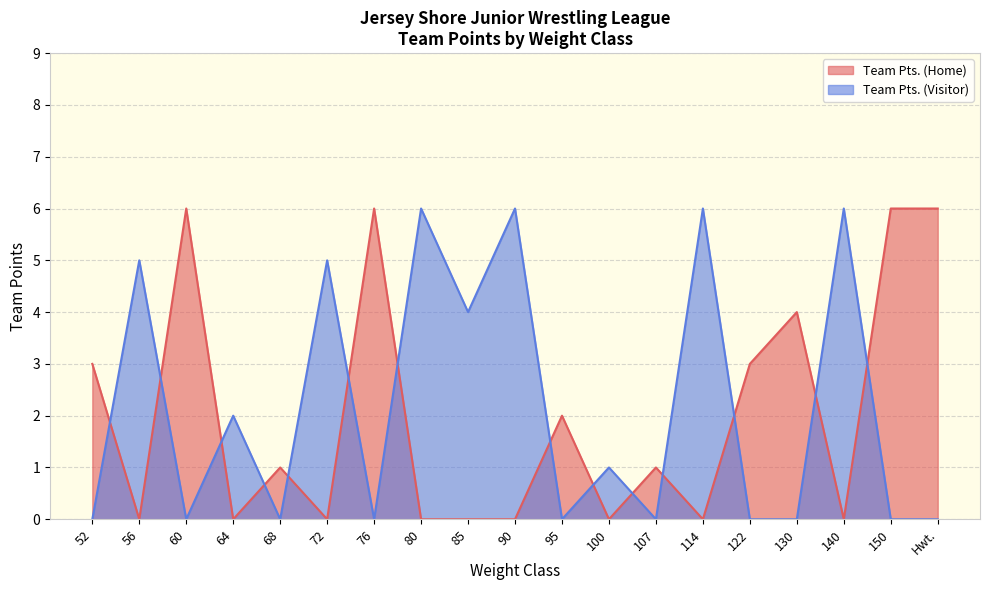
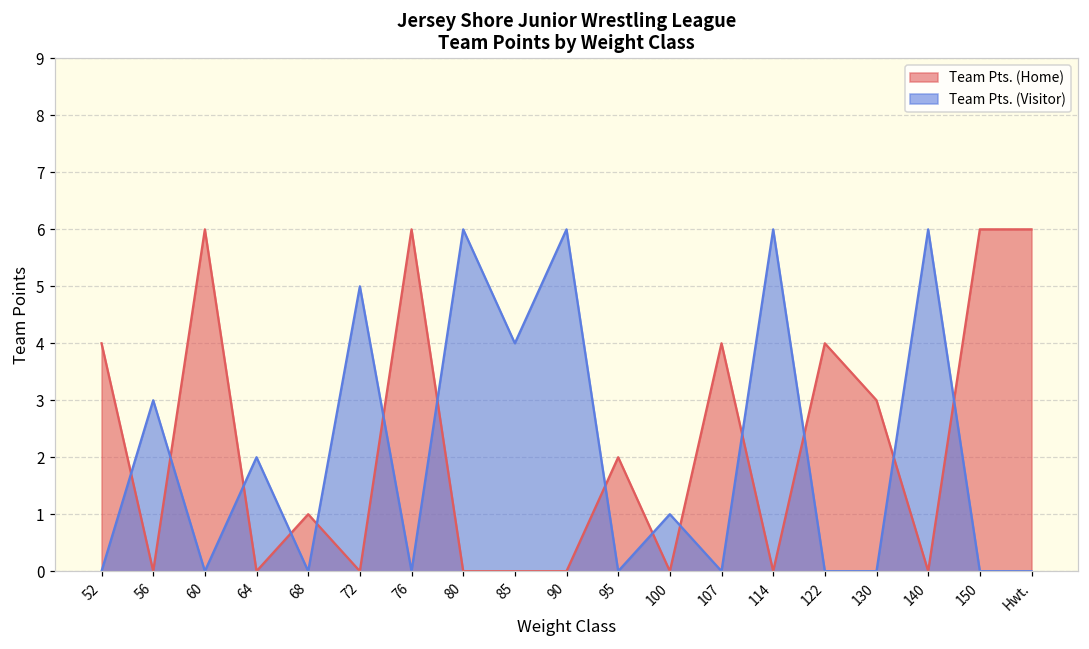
Team Pts. (Home), 52: 3 -> 4
Team Pts. (Visitor), 56: 5 -> 3
Team Pts. (Home), 107: 1 -> 4
Team Pts. (Home), 122: 3 -> 4
Team Pts. (Home), 130: 4 -> 3
